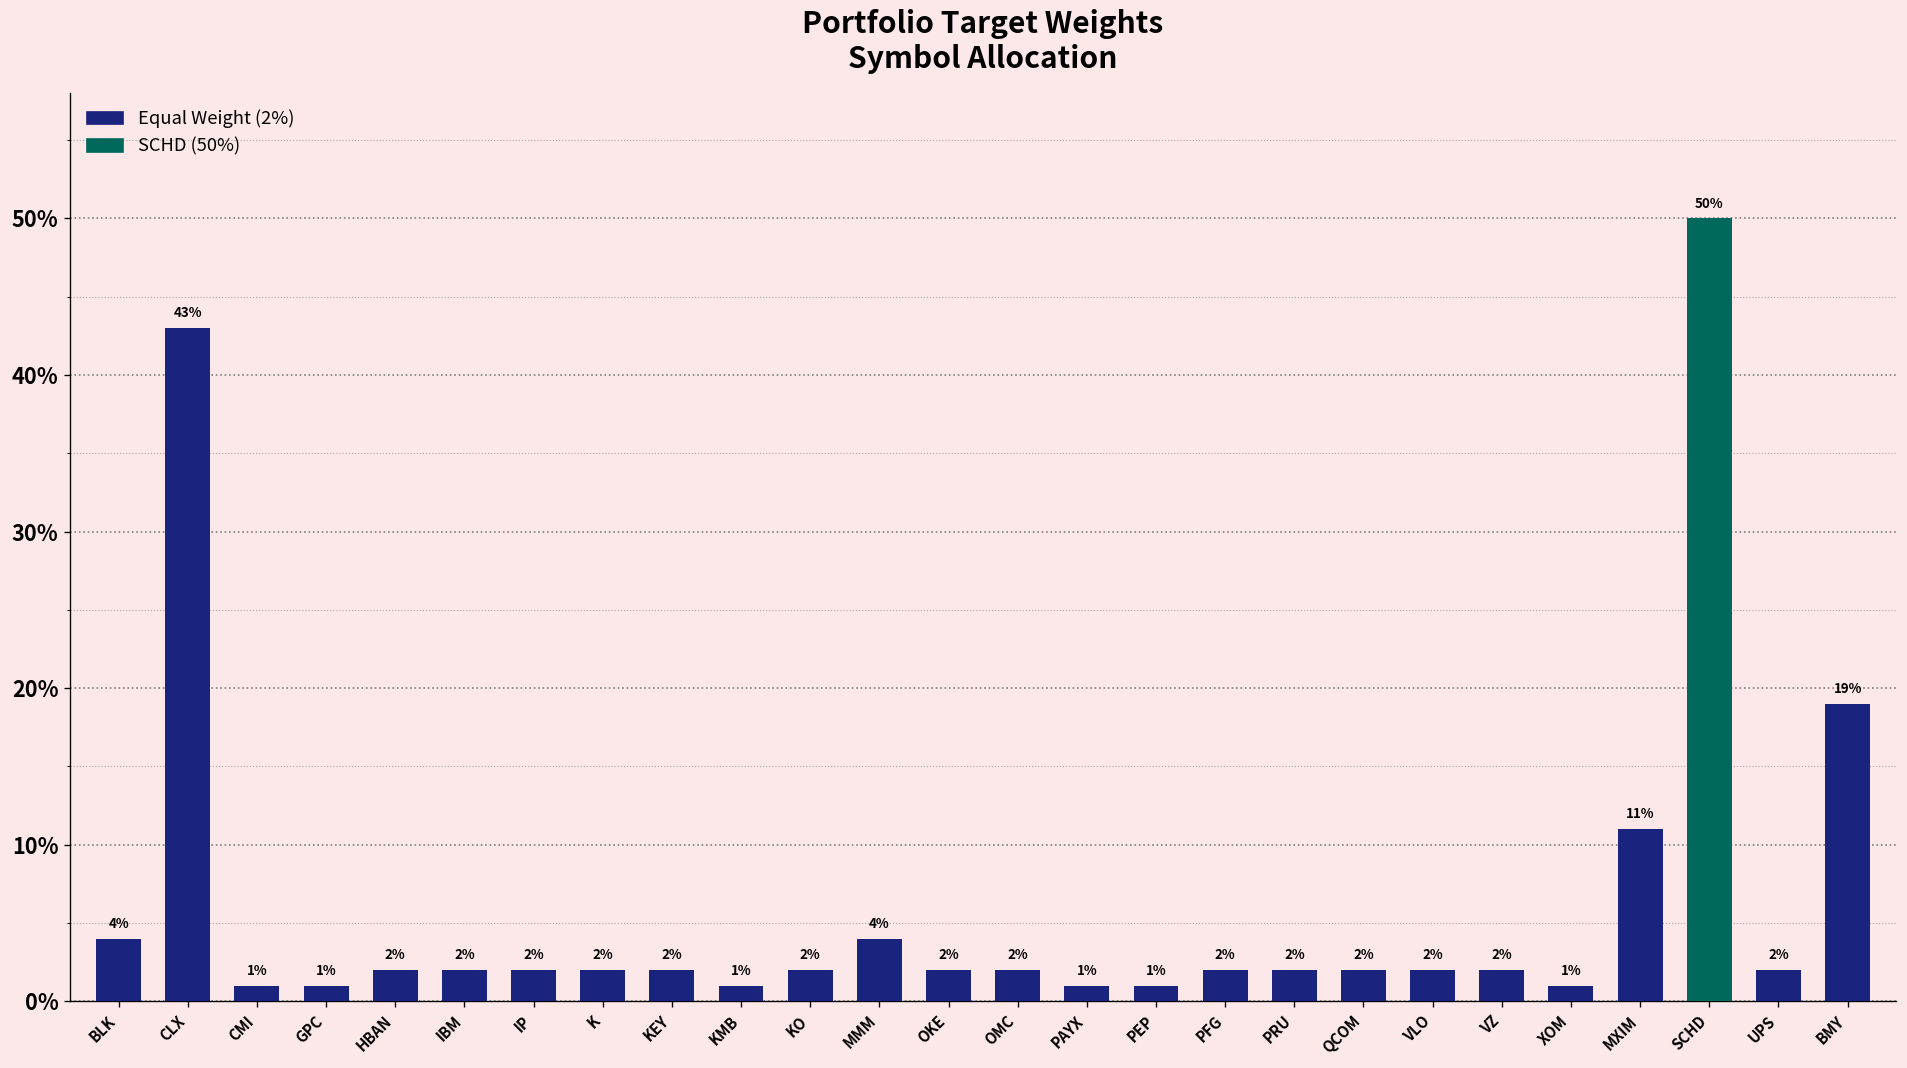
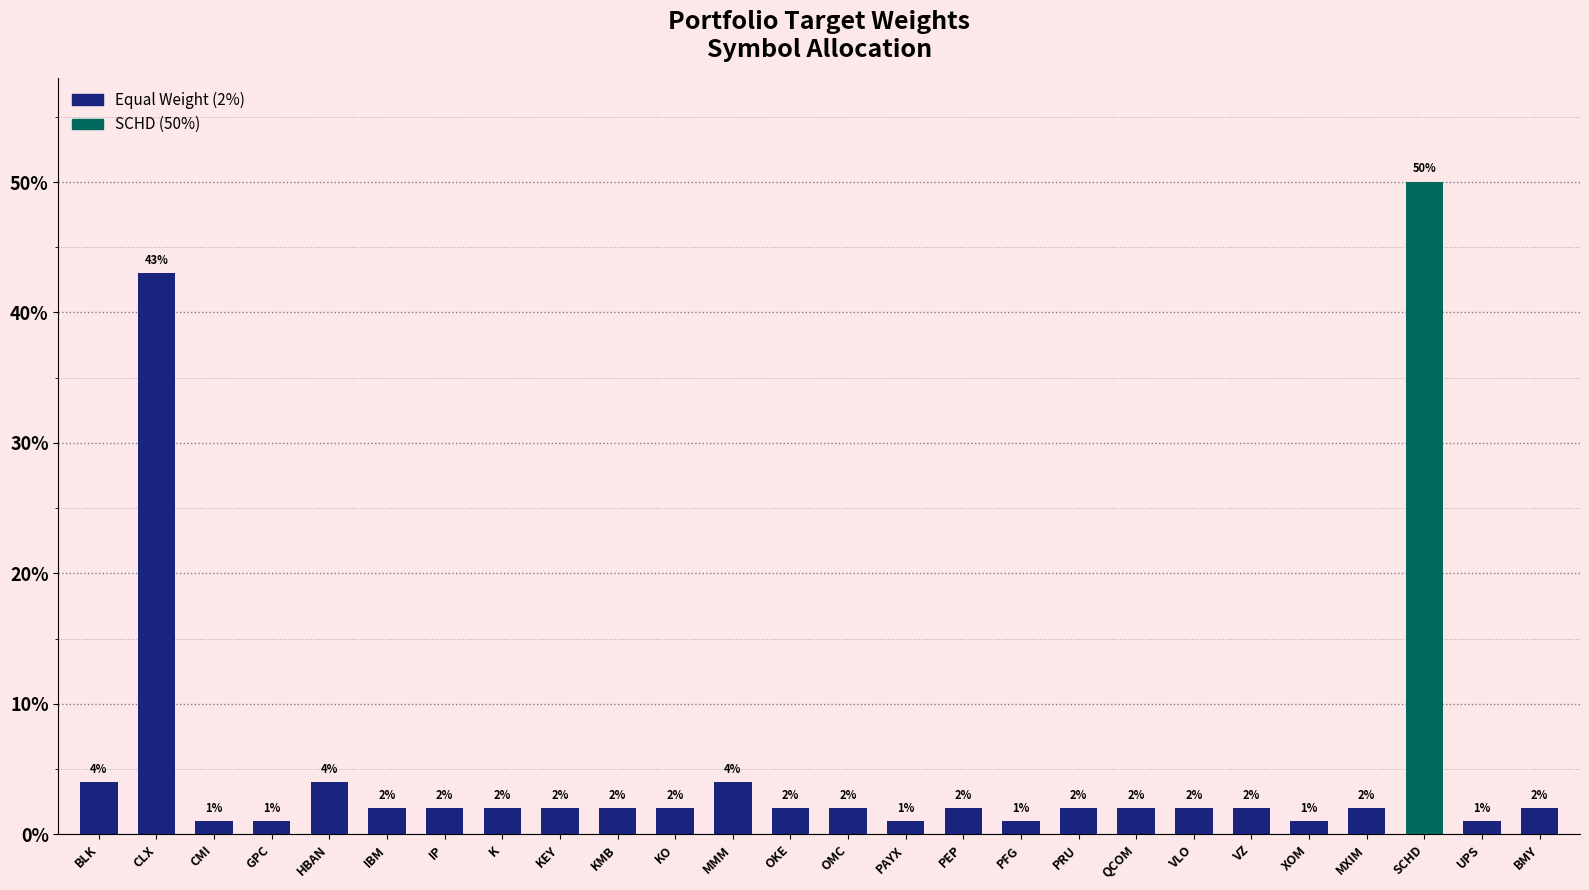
HBAN: 2% -> 4%
KMB: 1% -> 2%
PEP: 1% -> 2%
PFG: 2% -> 1%
MXIM: 11% -> 2%
UPS: 2% -> 1%
BMY: 19% -> 2%
